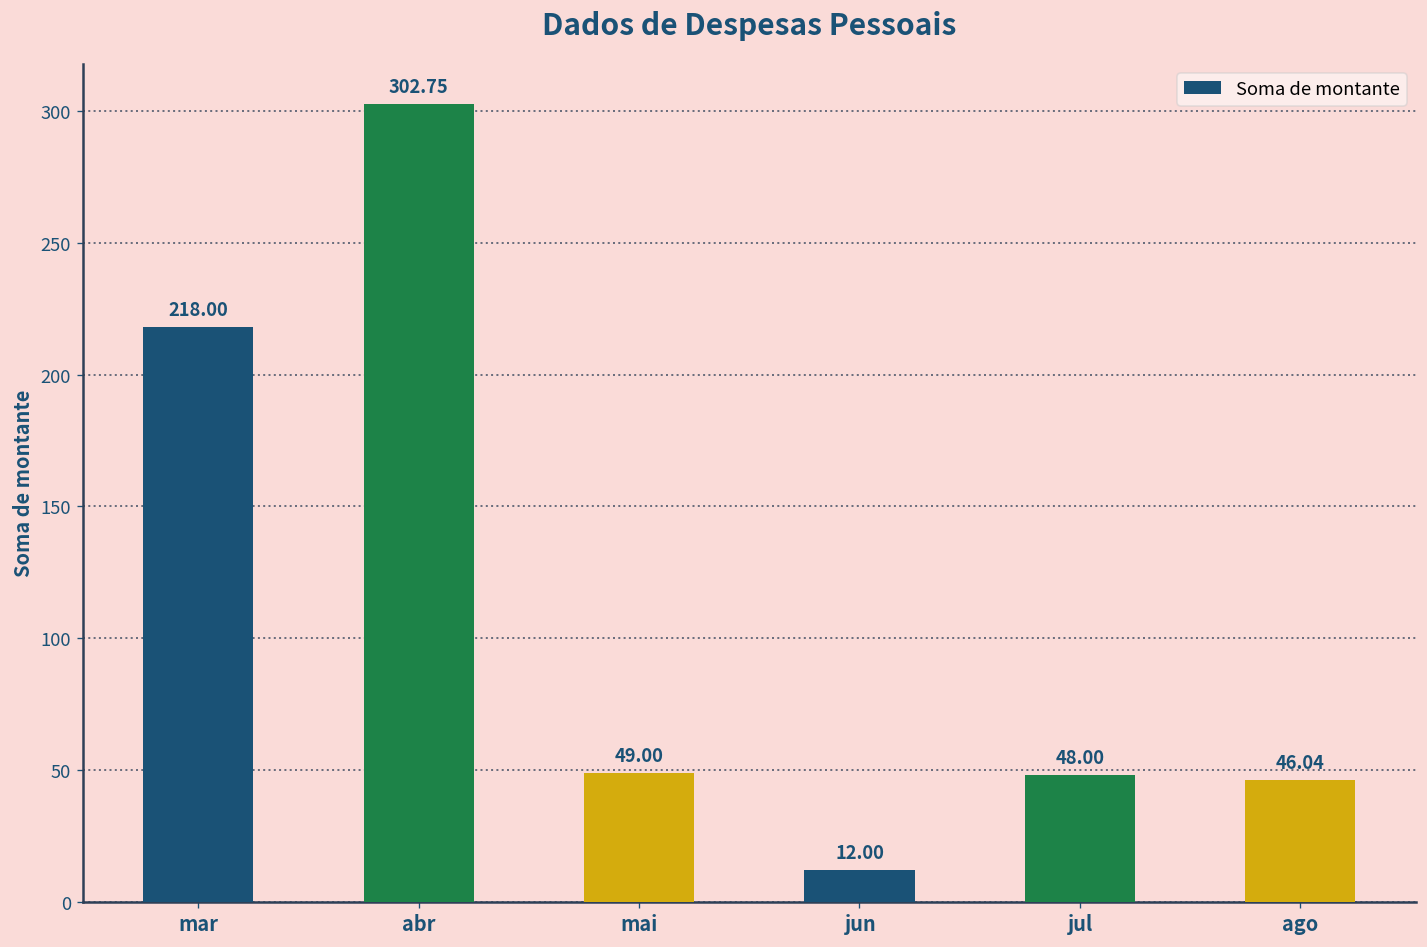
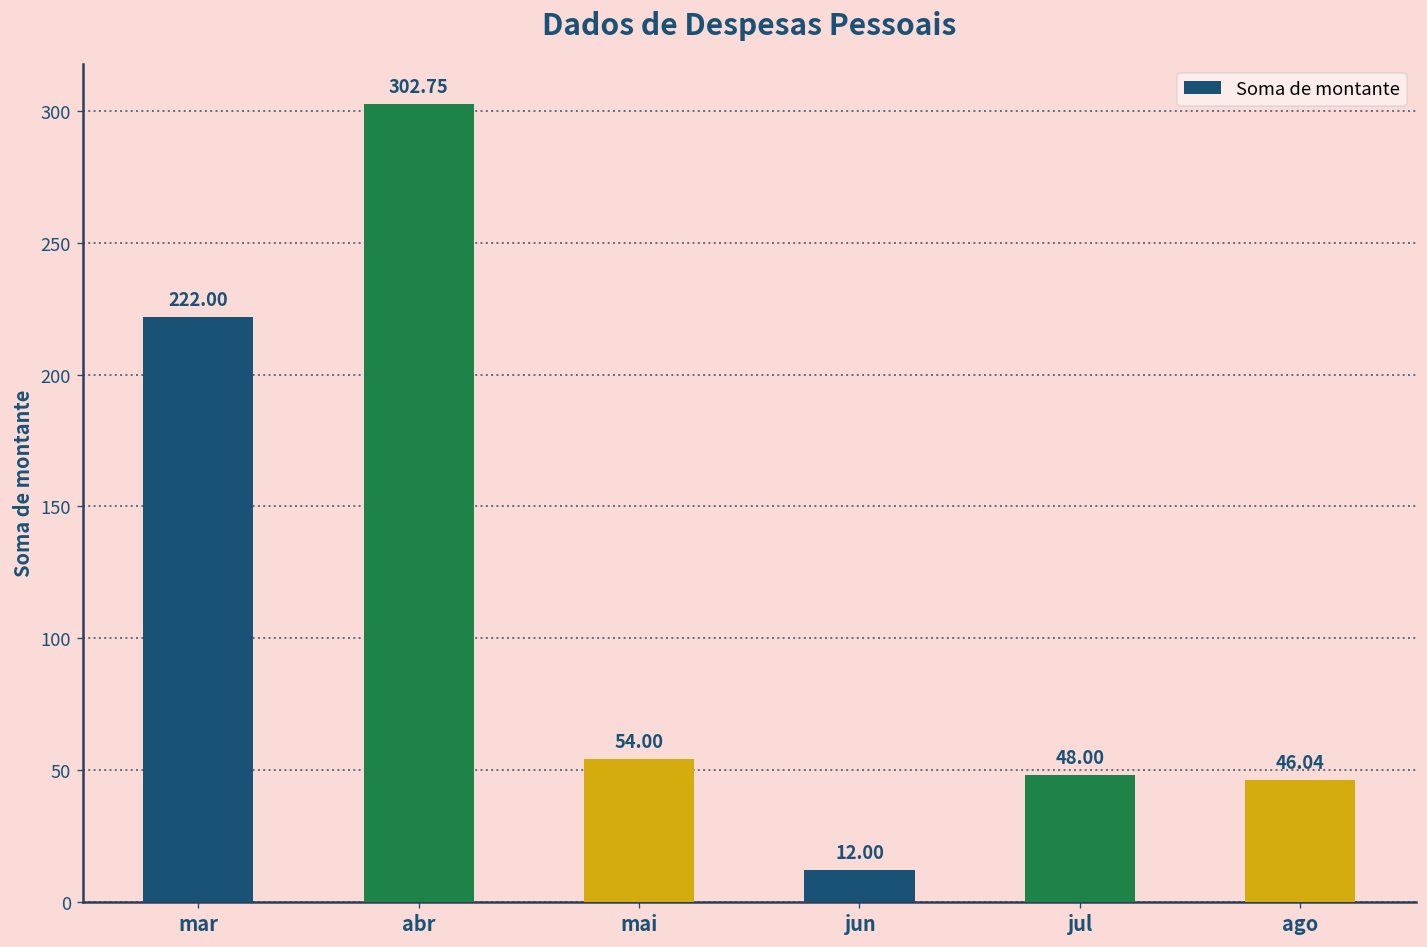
mar: 218.00 -> 222.00
mai: 49.00 -> 54.00
